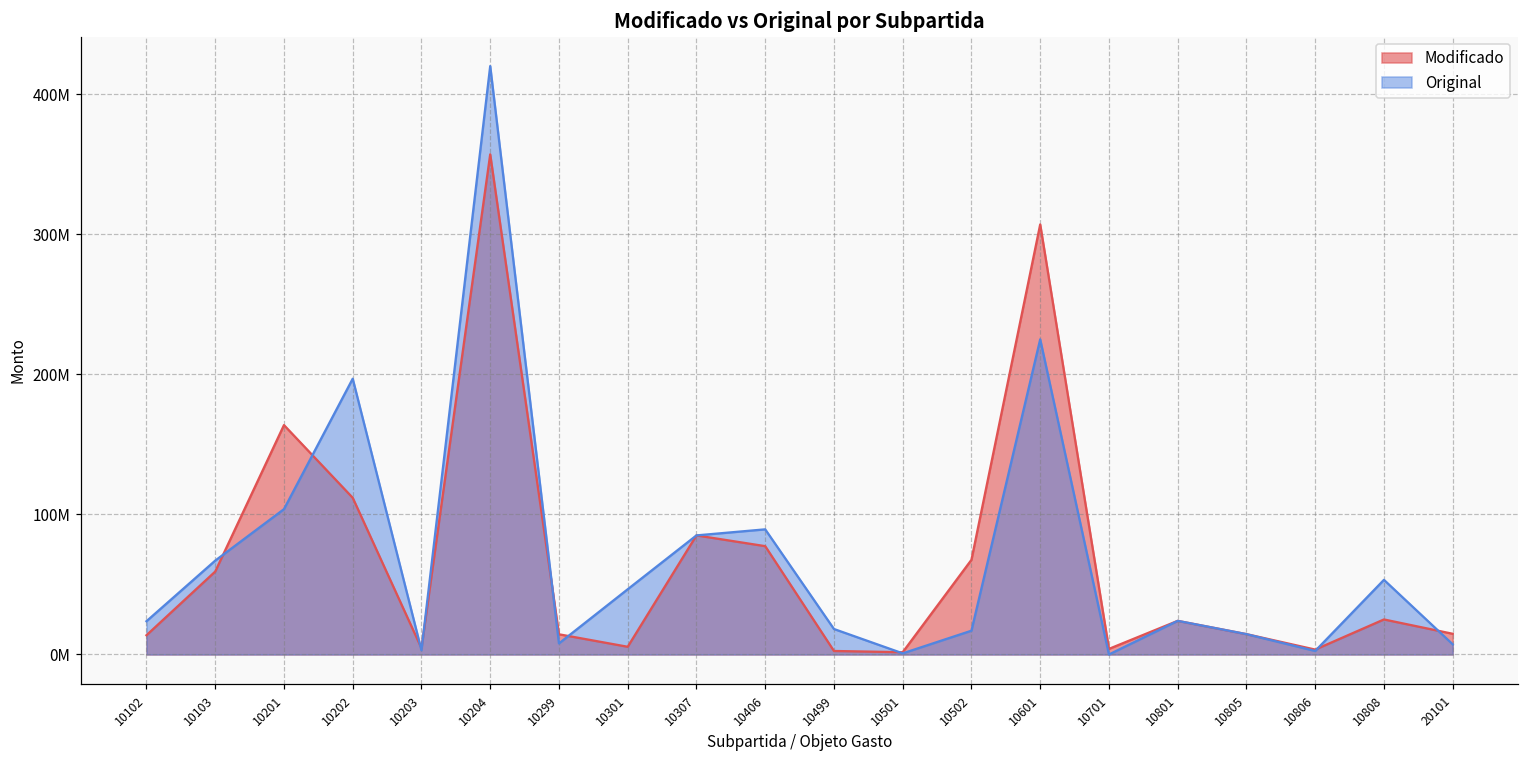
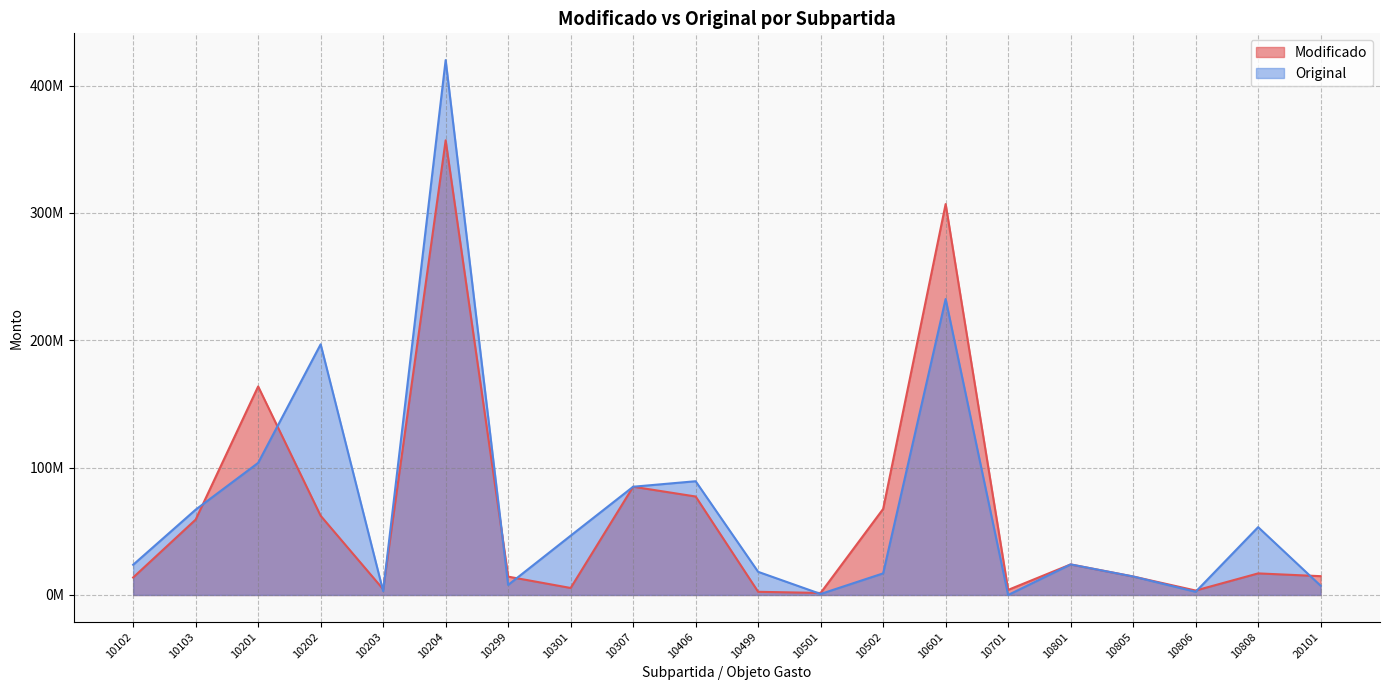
Modificado, 10202: 112000000 -> 62000000
Original, 10601: 225000000 -> 232000000
Modificado, 10808: 25000000 -> 17000000
